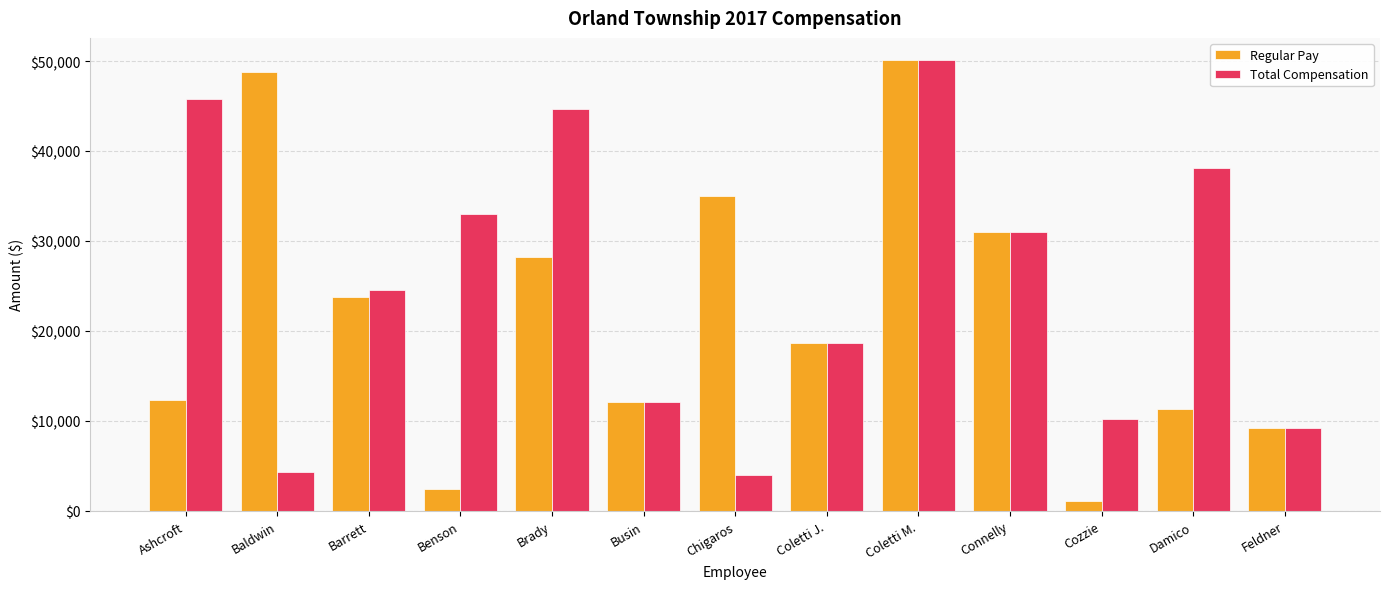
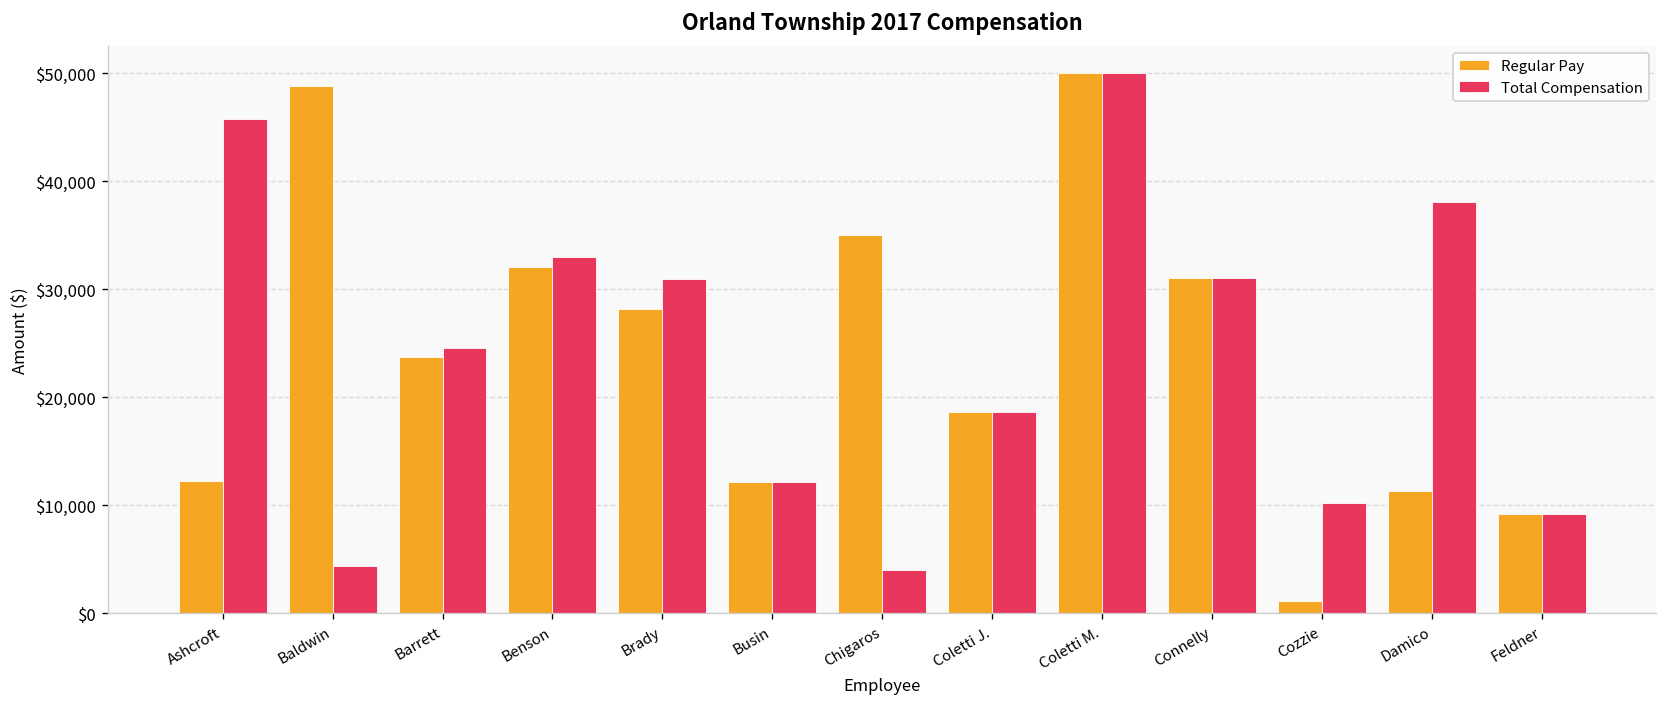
Regular Pay, Benson: $2,000 -> $32,000
Total Compensation, Brady: $45,000 -> $31,000
